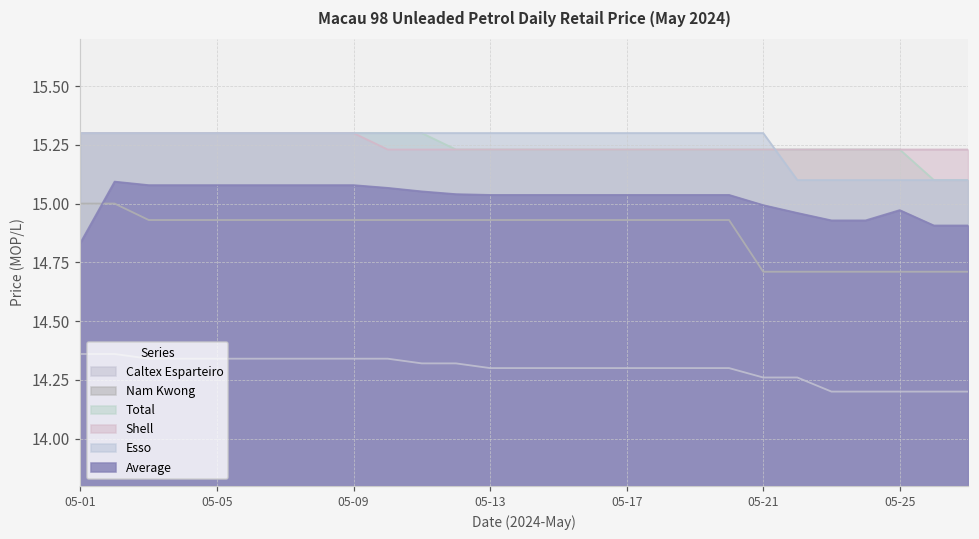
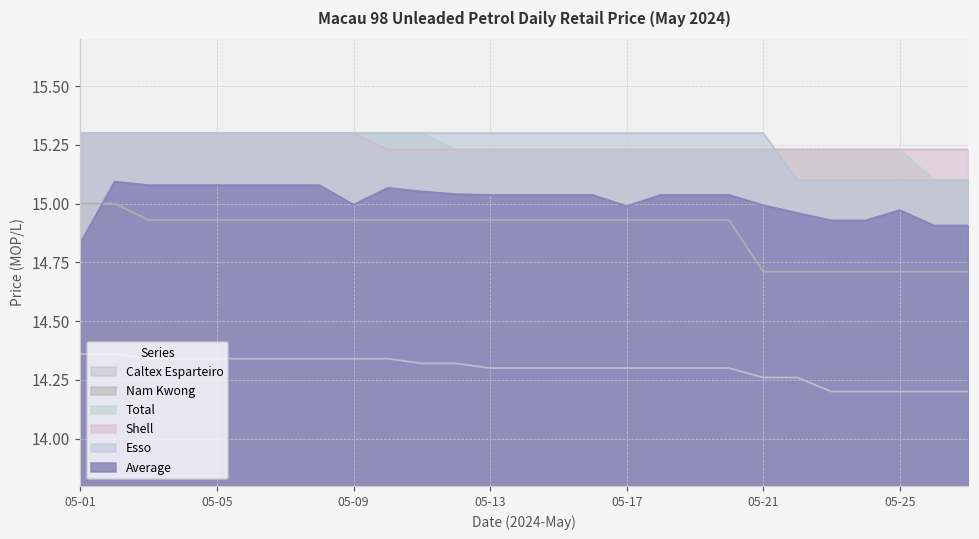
Average, 05-09: 15.08 -> 15.00
Average, 05-17: 15.04 -> 14.99
